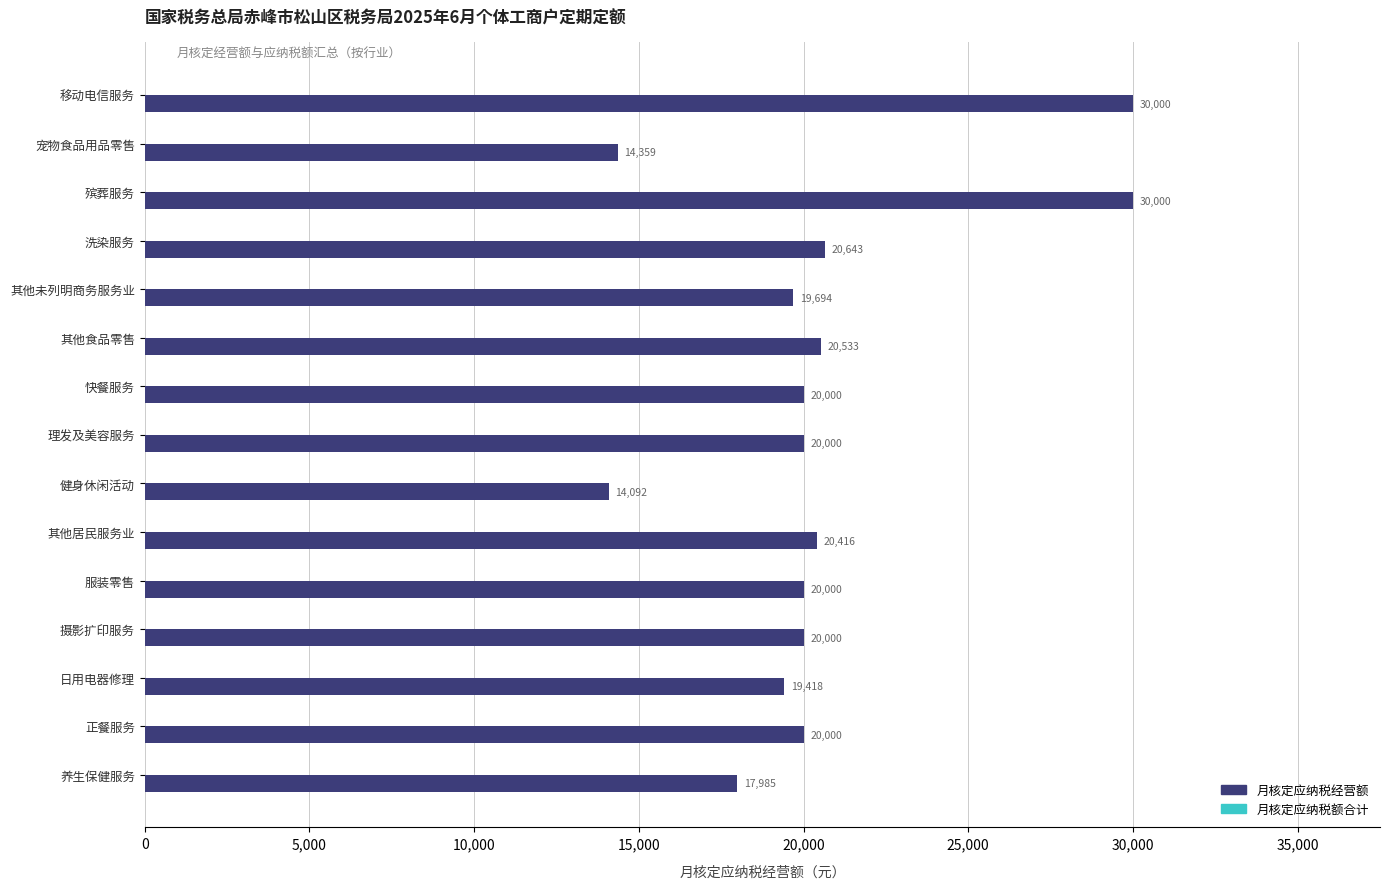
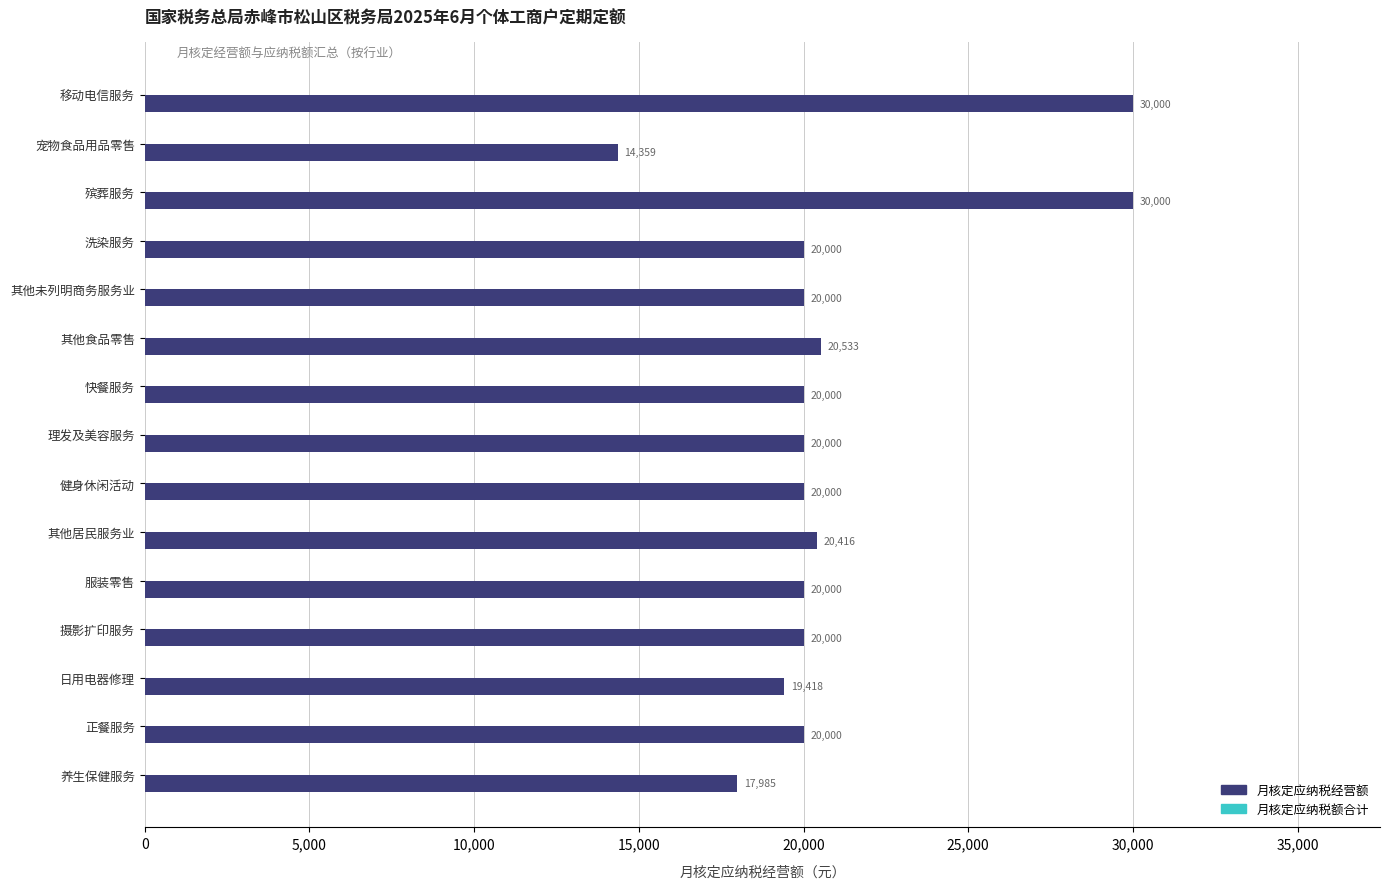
月核定应纳税经营额, 洗染服务: 20,643 -> 20,000
月核定应纳税经营额, 其他未列明商务服务业: 19,694 -> 20,000
月核定应纳税经营额, 健身休闲活动: 14,092 -> 20,000
